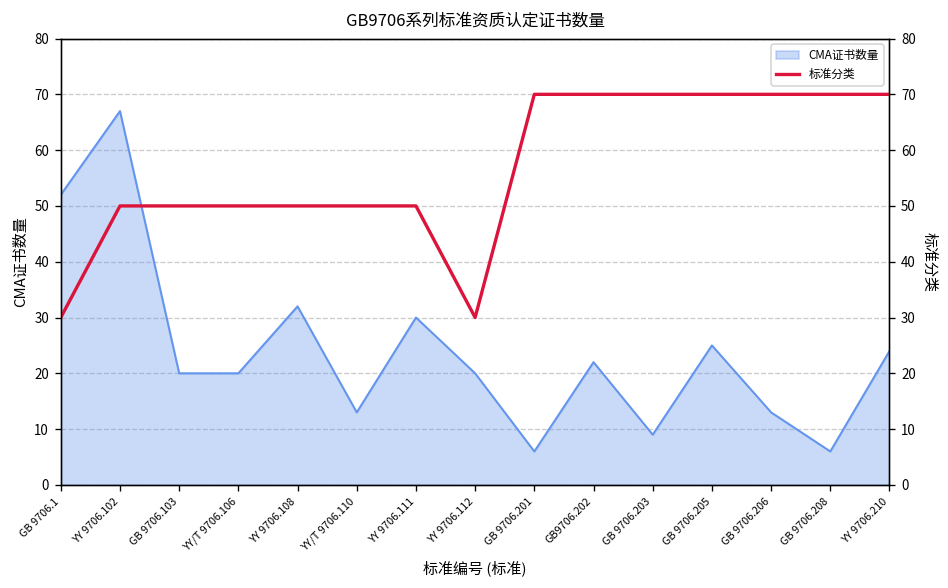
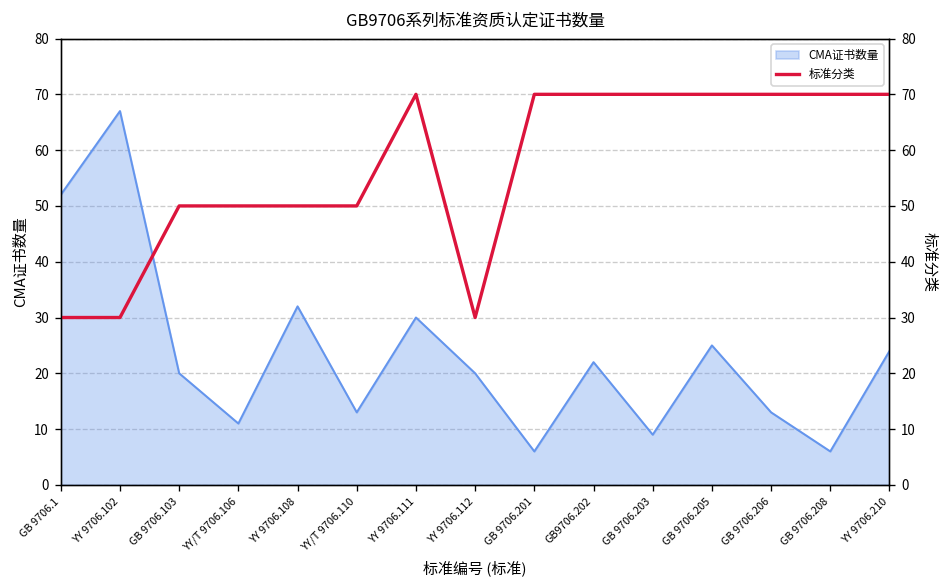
CMA证书数量, YY/T 9706.106: 20 -> 11
标准分类, YY 9706.102: 50 -> 30
标准分类, YY 9706.111: 50 -> 70
